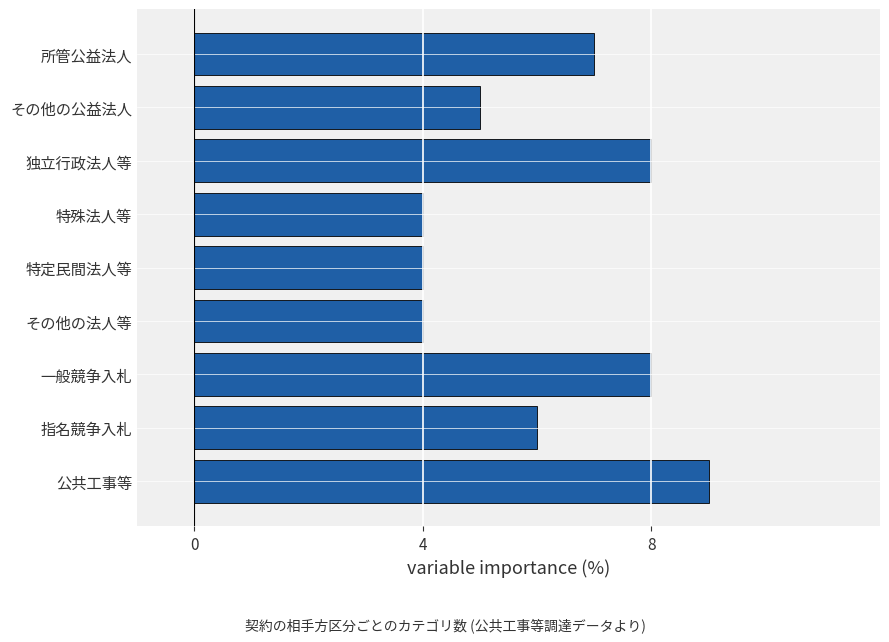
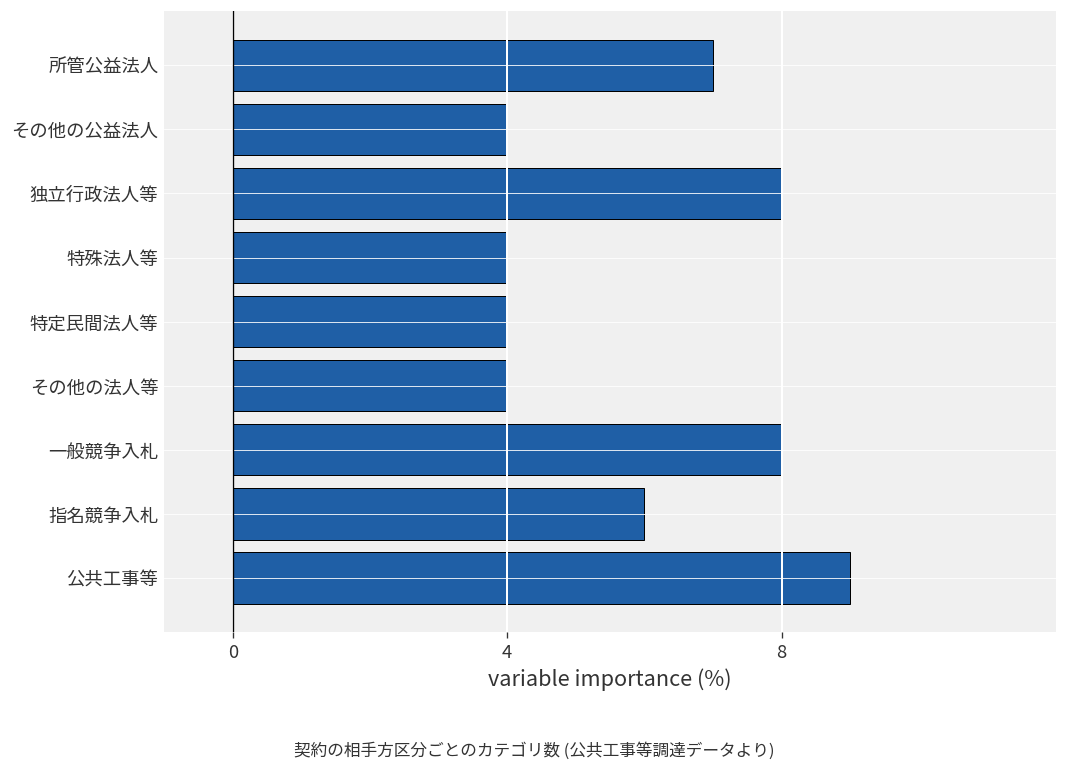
その他の公益法人: 5 -> 4
